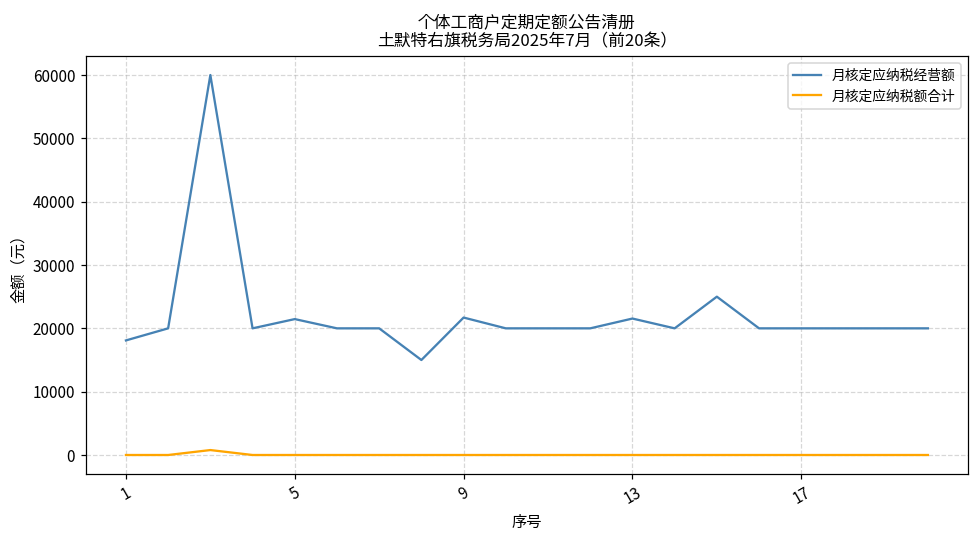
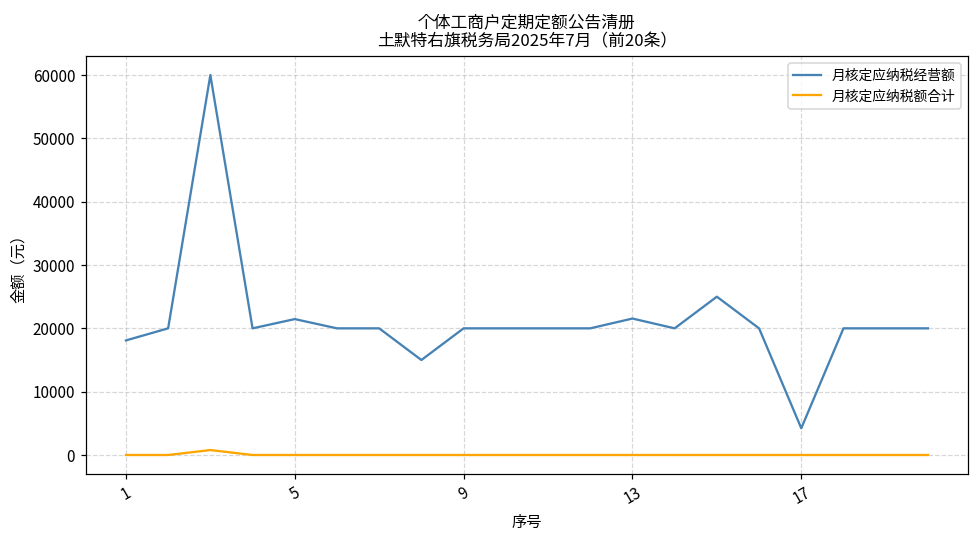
月核定应纳税经营额, 9: 22000 -> 20000
月核定应纳税经营额, 17: 20000 -> 4000
